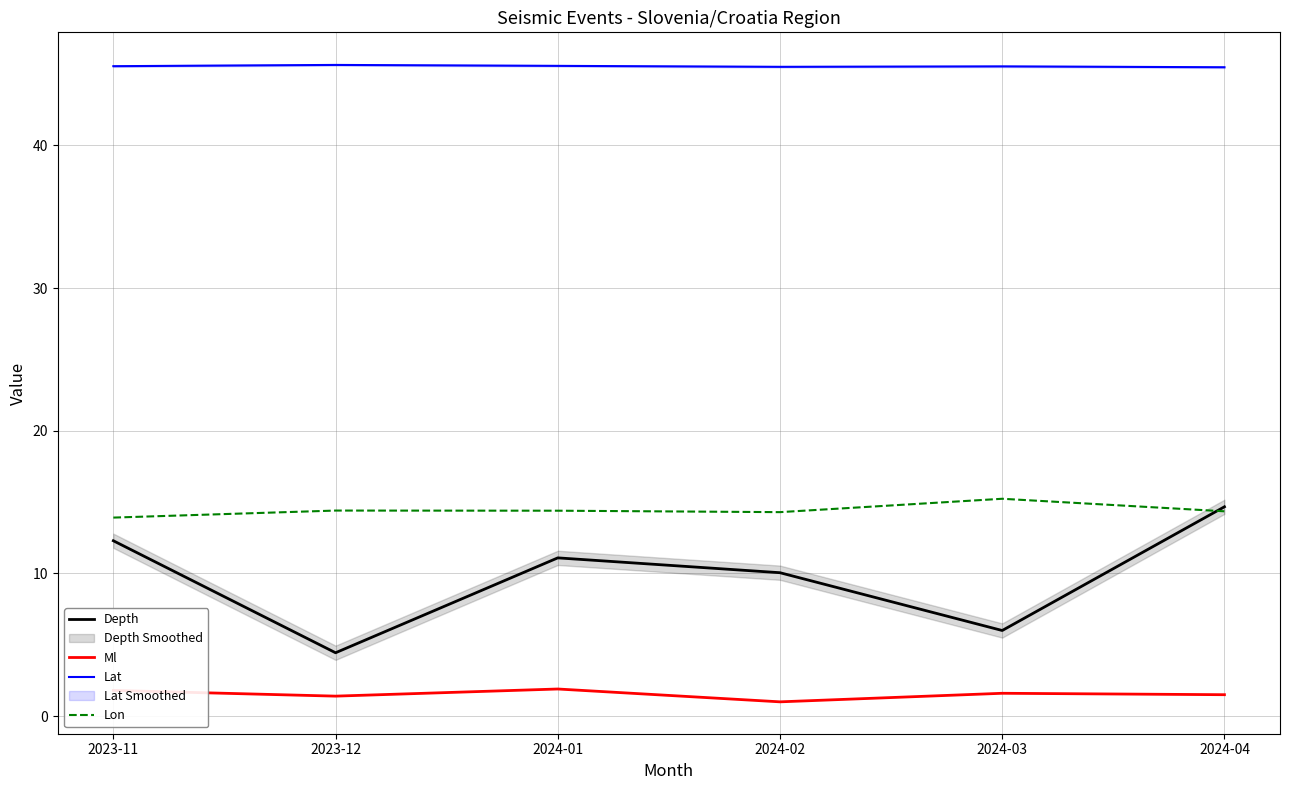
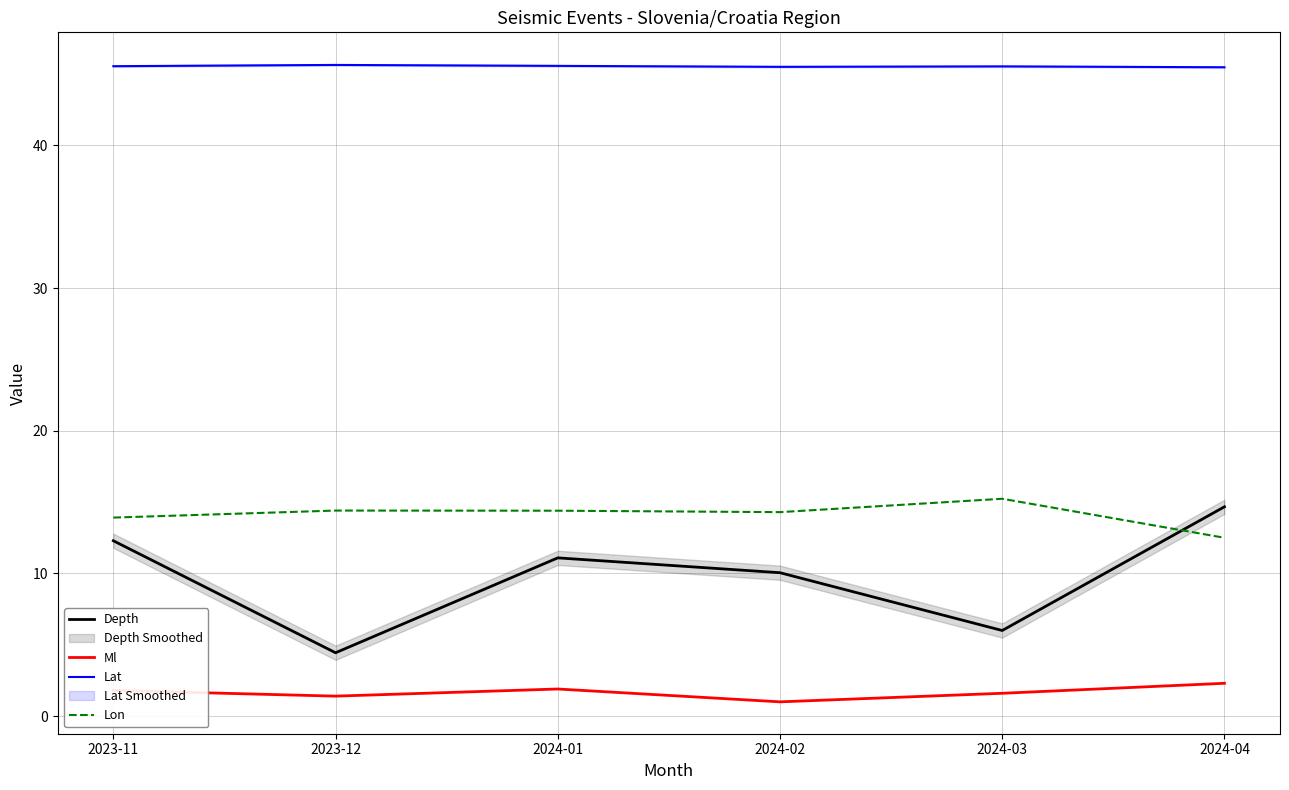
Ml, 2024-04: 1.5 -> 2.3
Lon, 2024-04: 14.4 -> 12.5
